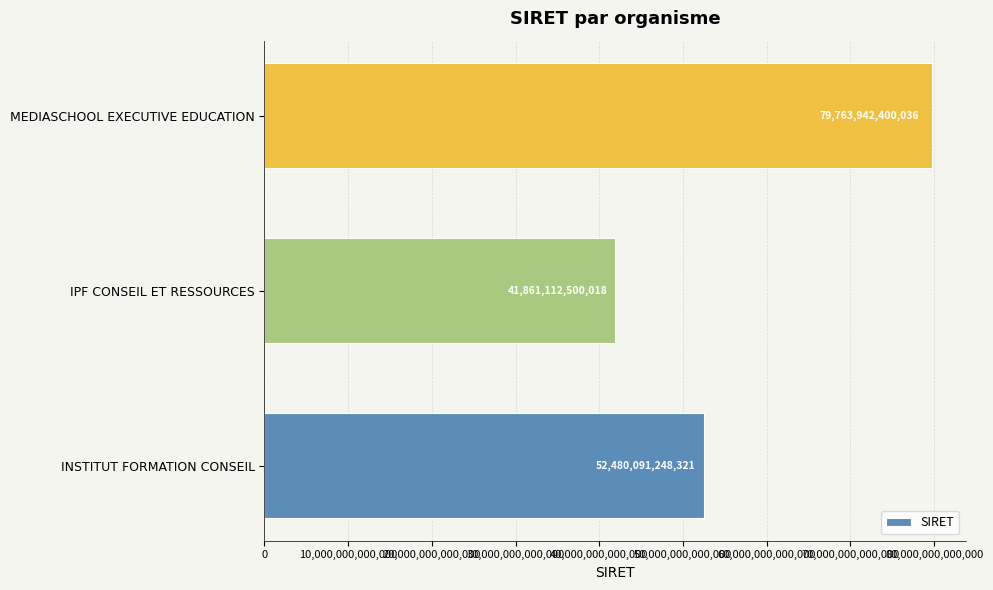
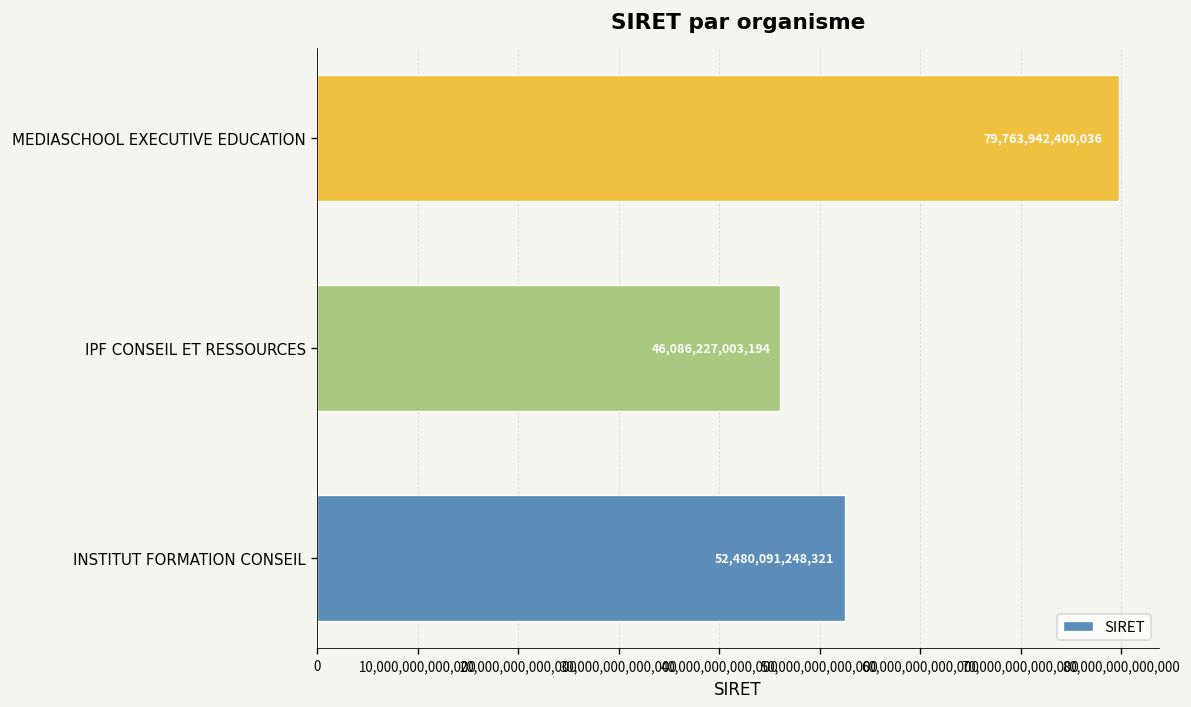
IPF CONSEIL ET RESSOURCES: 41,861,112,500,018 -> 46,086,227,003,194
